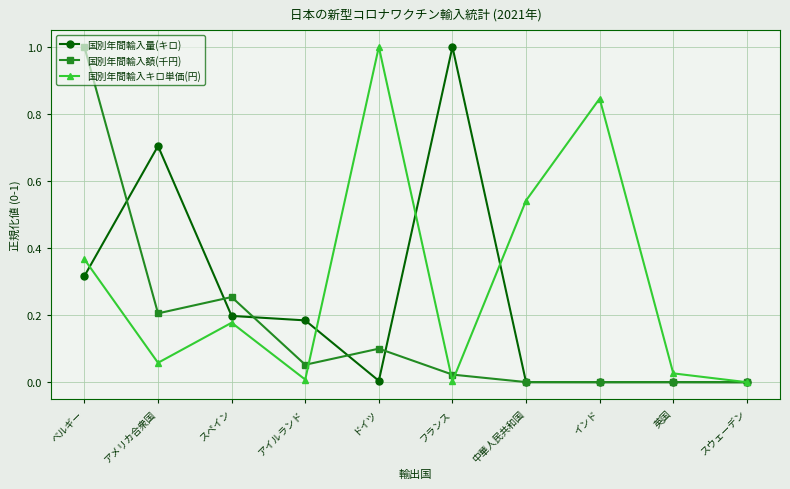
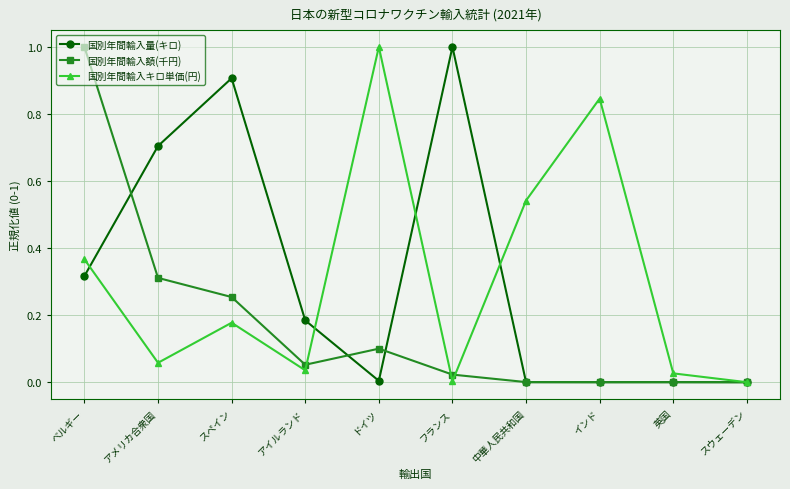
国別年間輸入額(千円), アメリカ合衆国: 0.21 -> 0.31
国別年間輸入量(キロ), スペイン: 0.20 -> 0.91
国別年間輸入キロ単価(円), アイルランド: 0.01 -> 0.04
